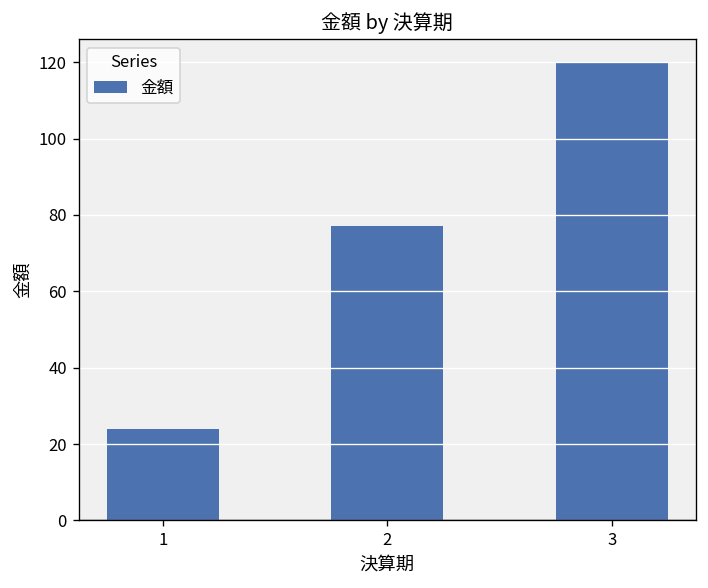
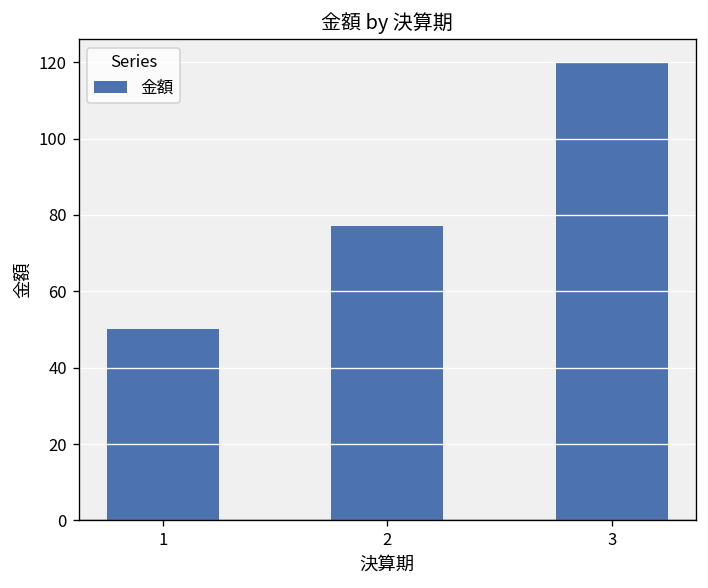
1: 24 -> 50
